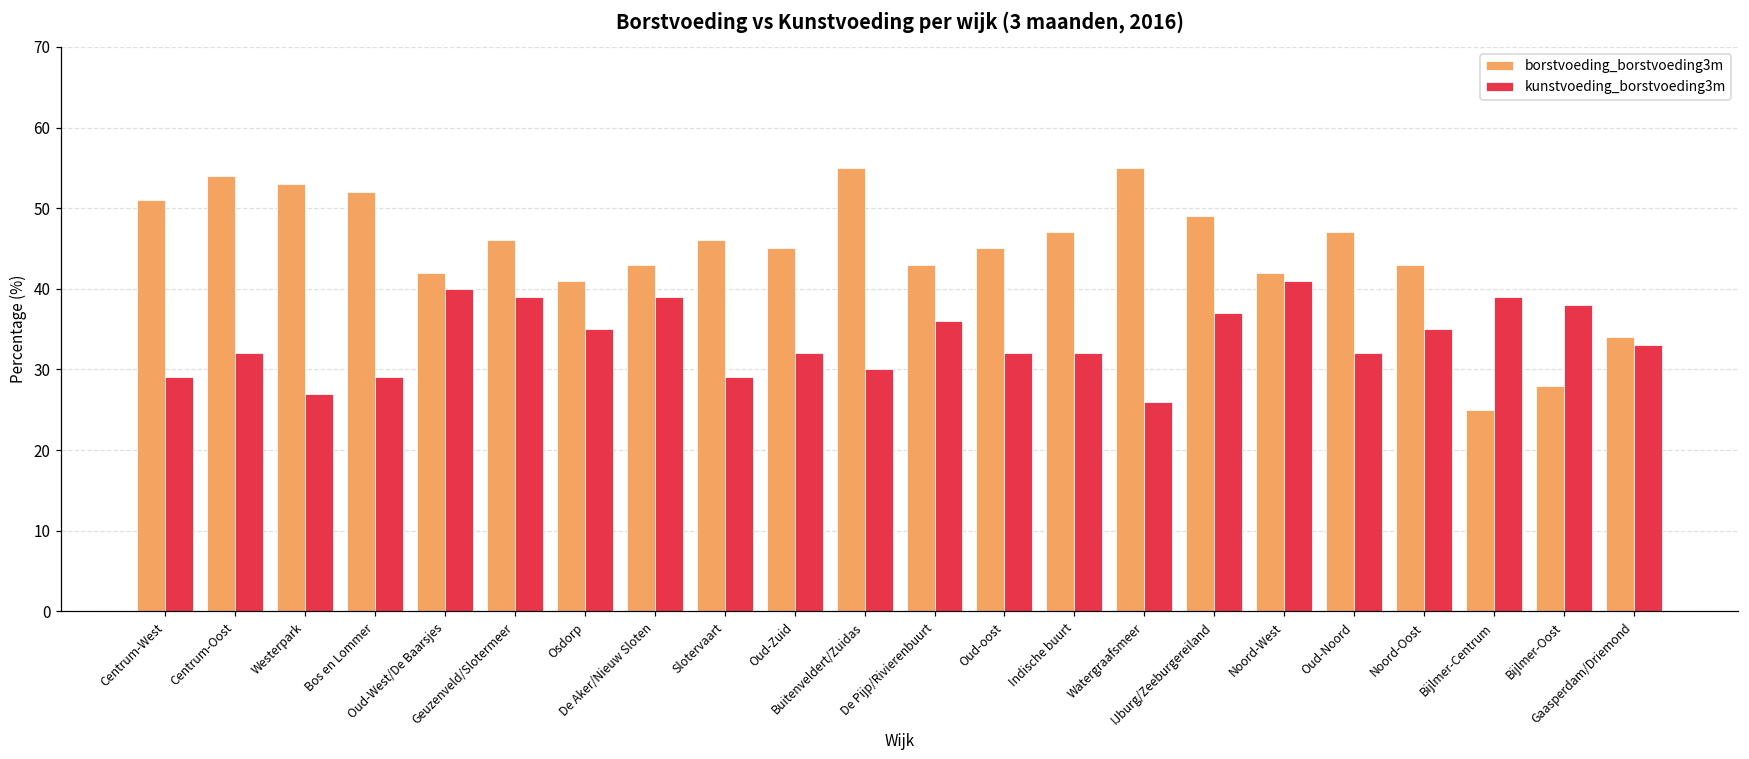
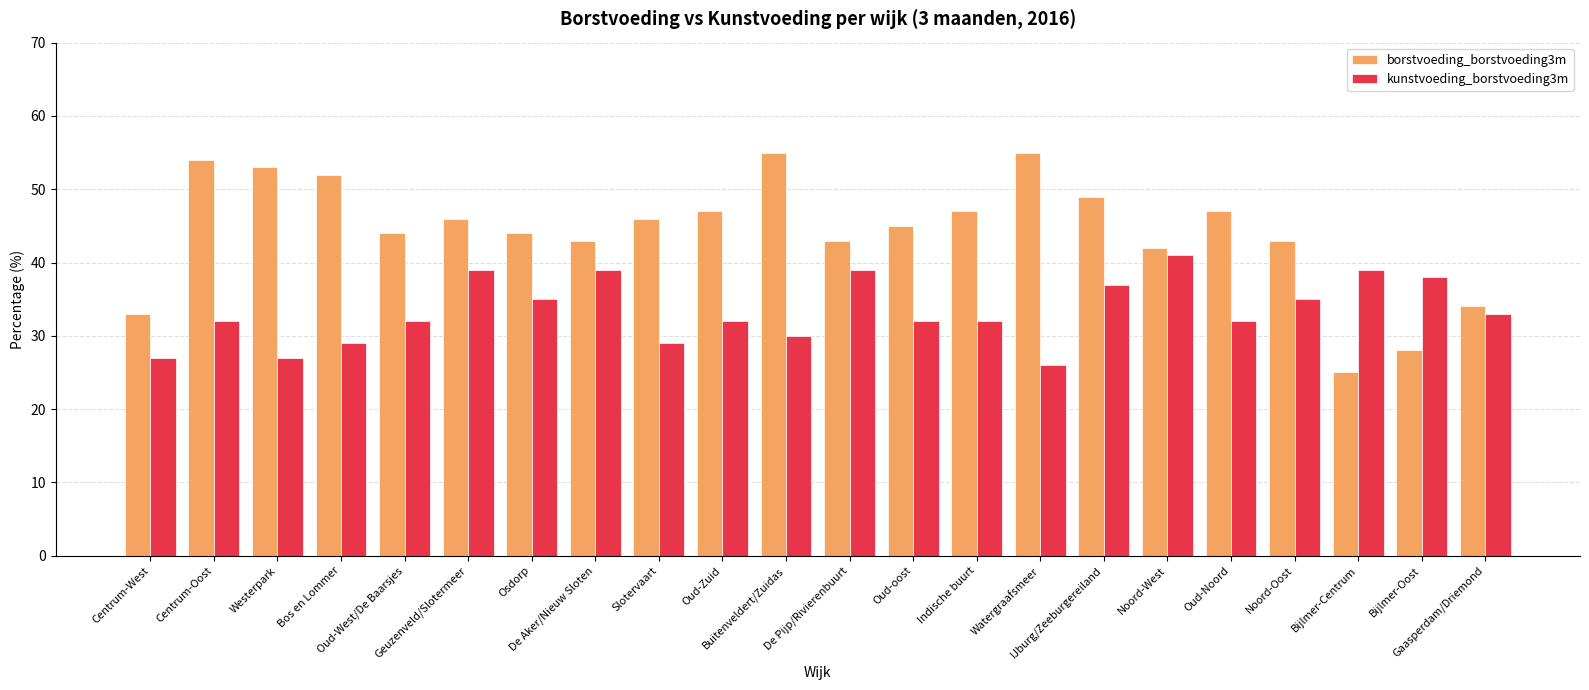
borstvoeding_borstvoeding3m, Centrum-West: 51 -> 33
kunstvoeding_borstvoeding3m, Centrum-West: 29 -> 27
borstvoeding_borstvoeding3m, Oud-West/De Baarsjes: 42 -> 44
kunstvoeding_borstvoeding3m, Oud-West/De Baarsjes: 40 -> 32
borstvoeding_borstvoeding3m, Osdorp: 41 -> 44
borstvoeding_borstvoeding3m, Oud-Zuid: 45 -> 47
kunstvoeding_borstvoeding3m, De Pijp/Rivierenbuurt: 36 -> 39
